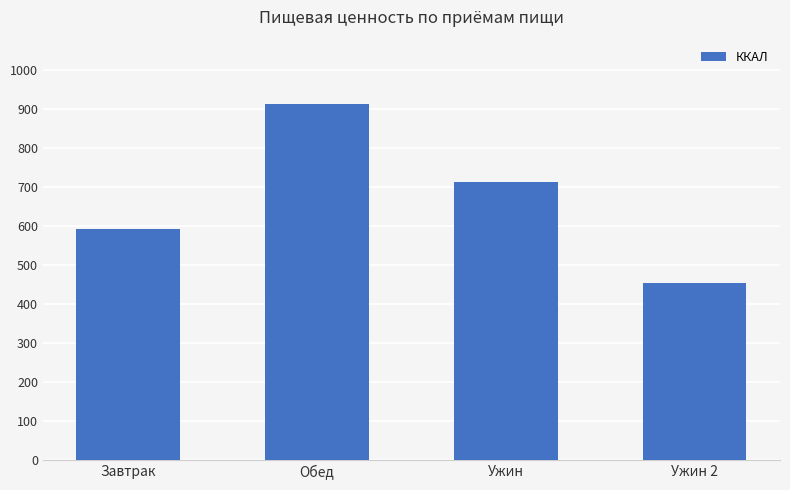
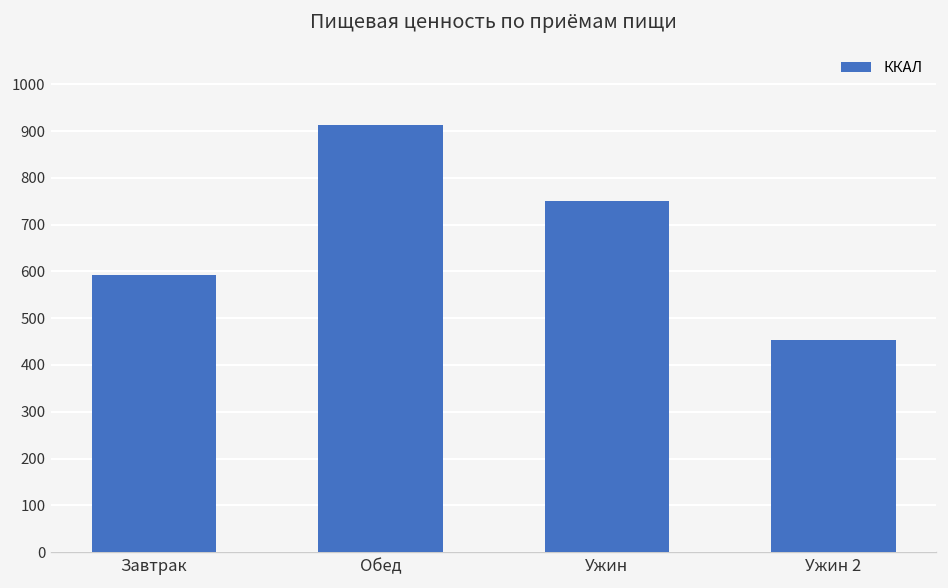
Ужин: 710 -> 750
